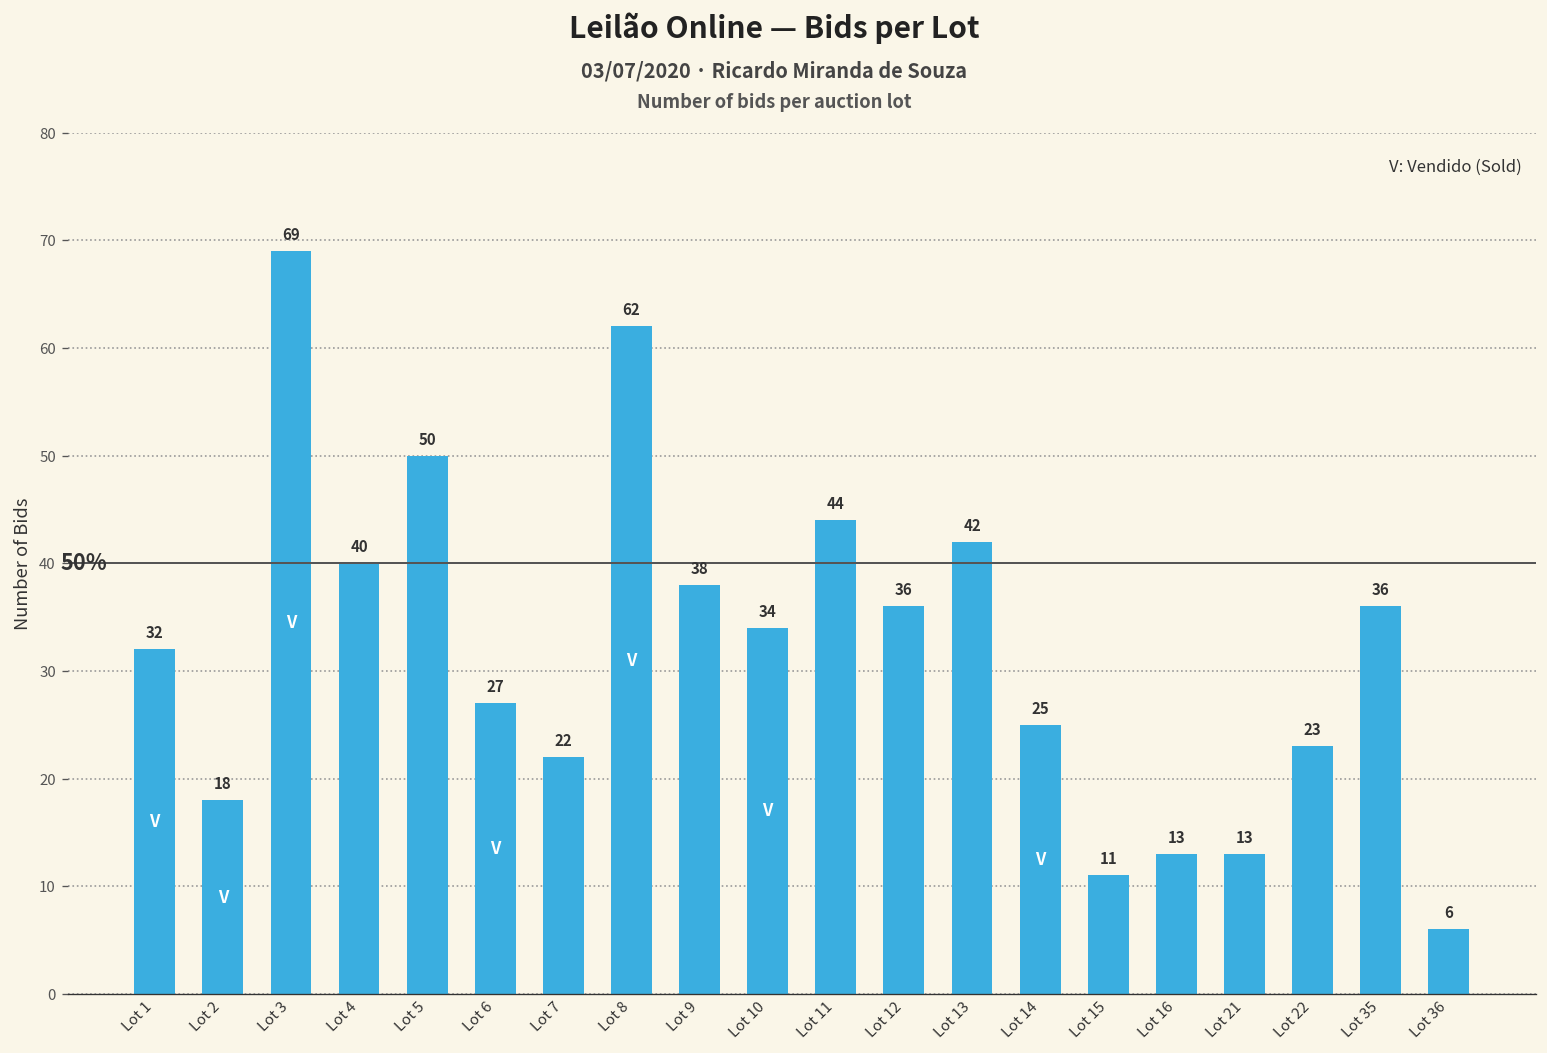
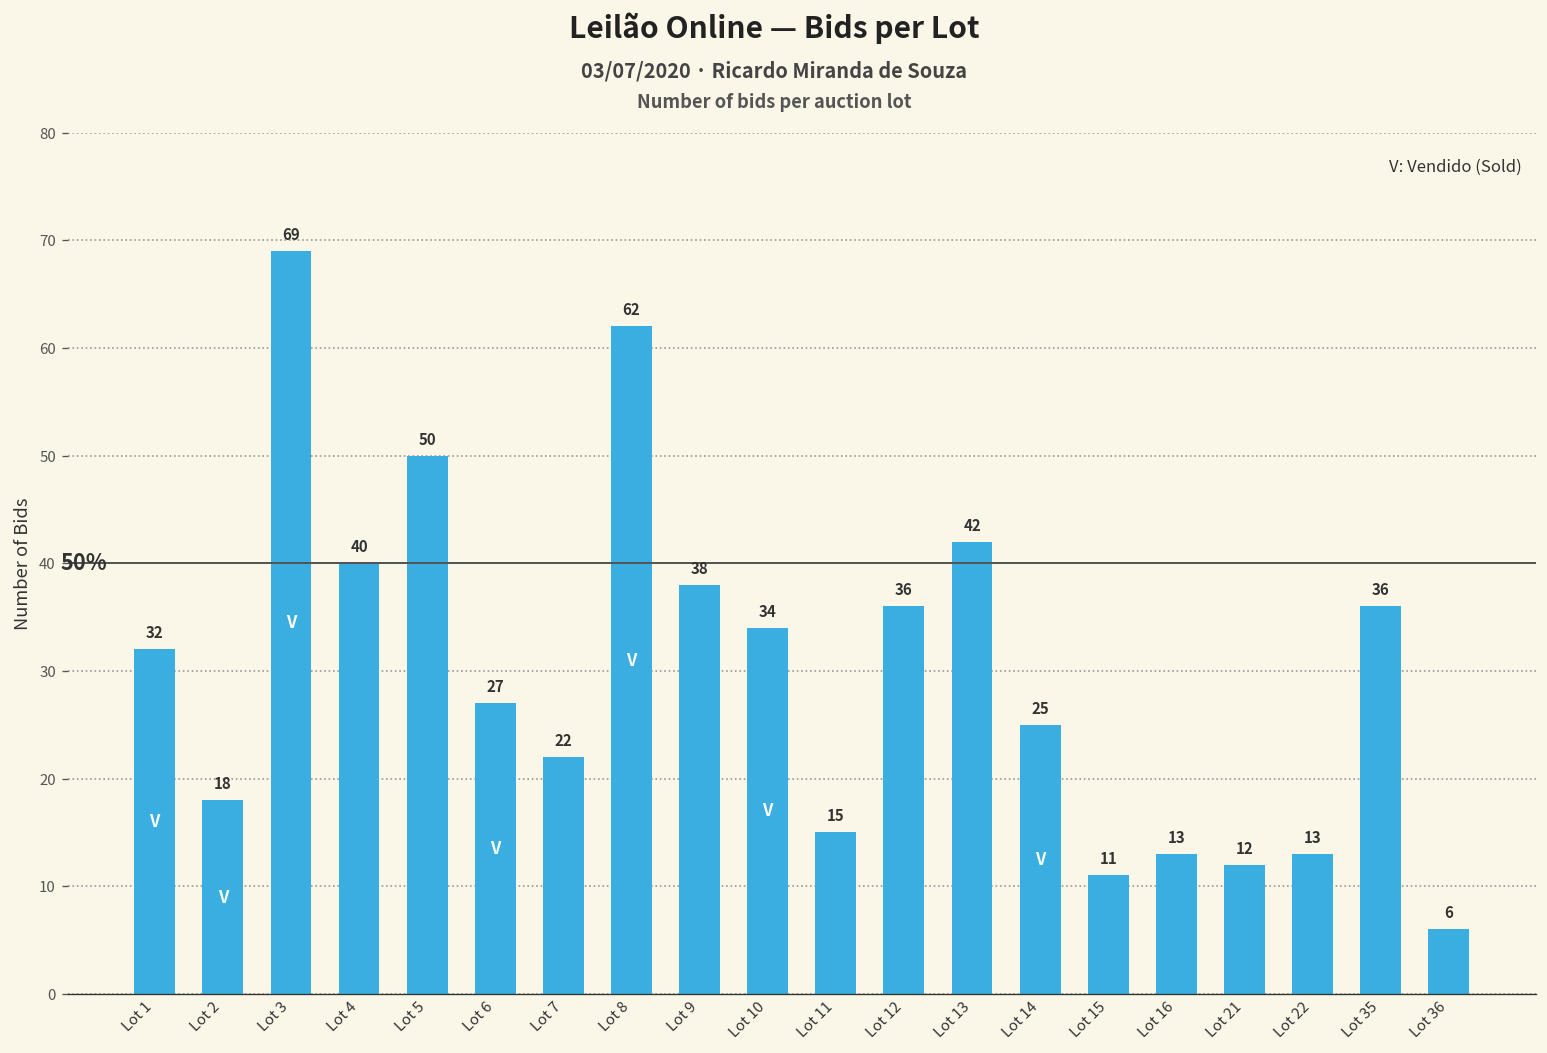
Lot 11: 44 -> 15
Lot 21: 13 -> 12
Lot 22: 23 -> 13
